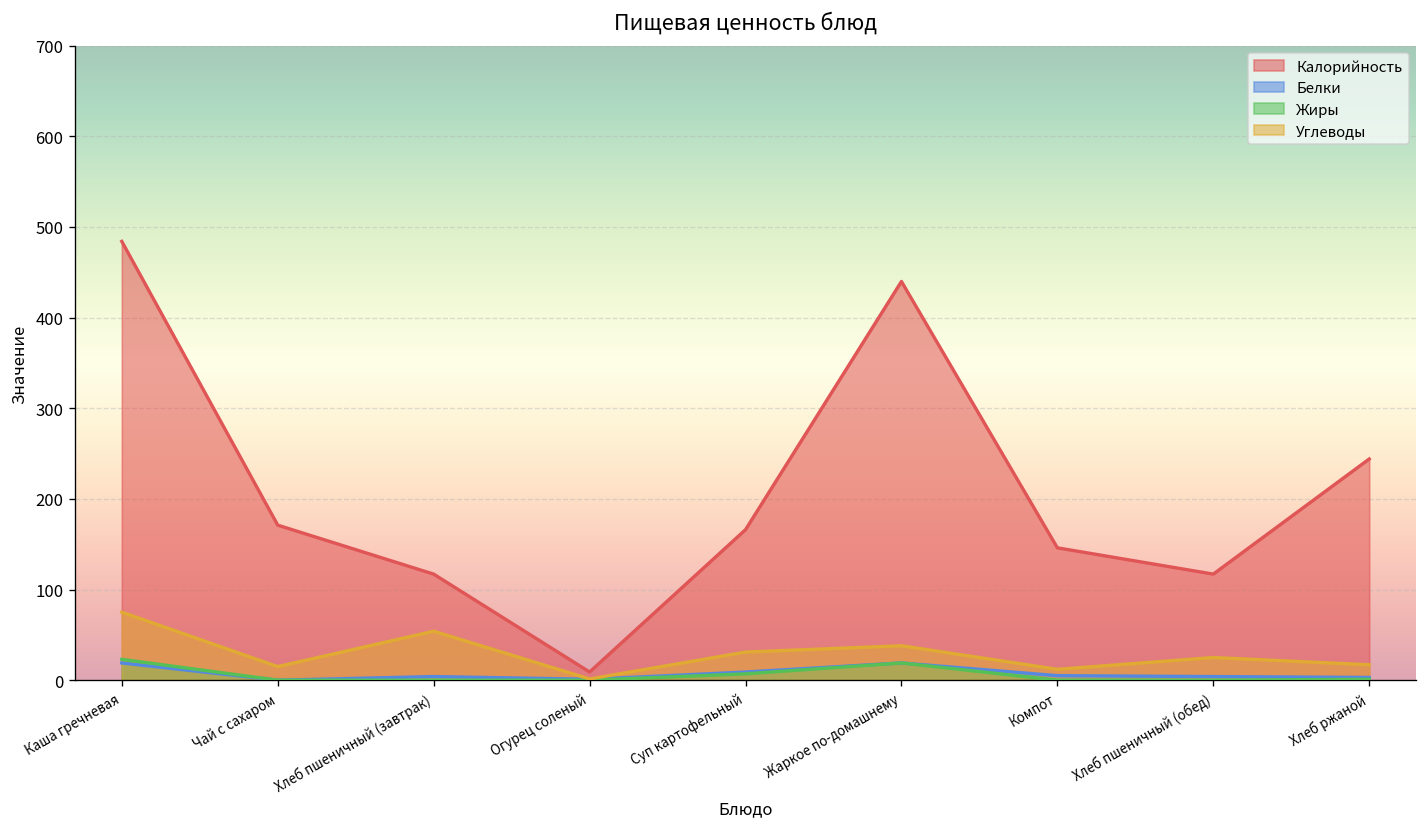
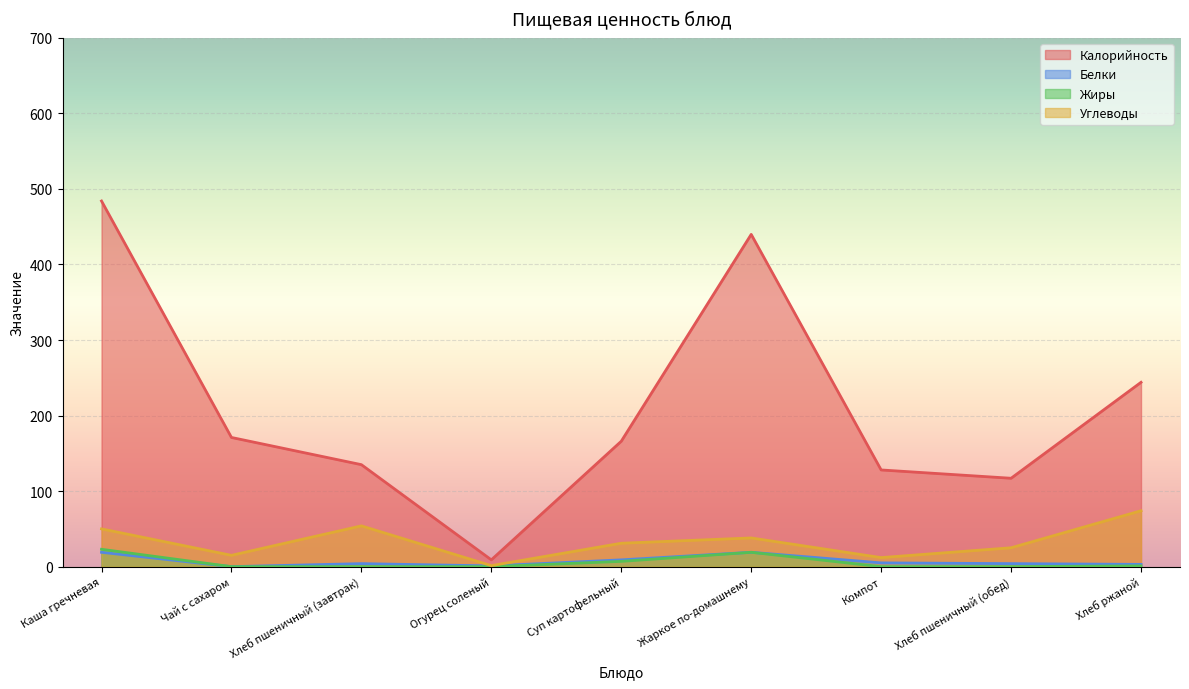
Углеводы, Каша гречневая: 80 -> 50
Калорийность, Хлеб пшеничный (завтрак): 120 -> 140
Калорийность, Компот: 150 -> 130
Углеводы, Хлеб ржаной: 20 -> 70
